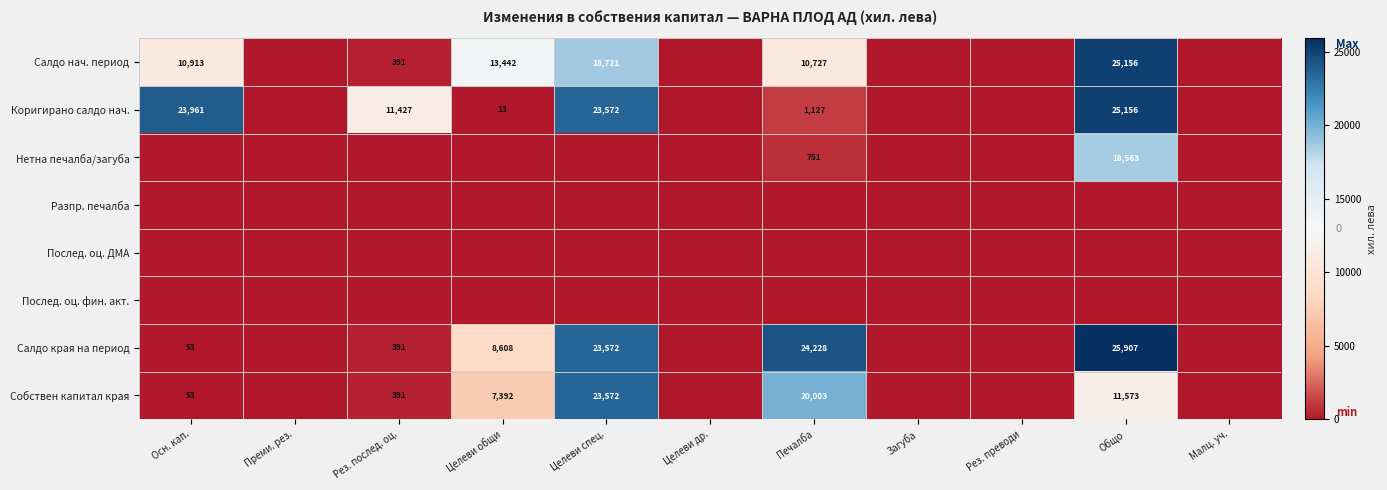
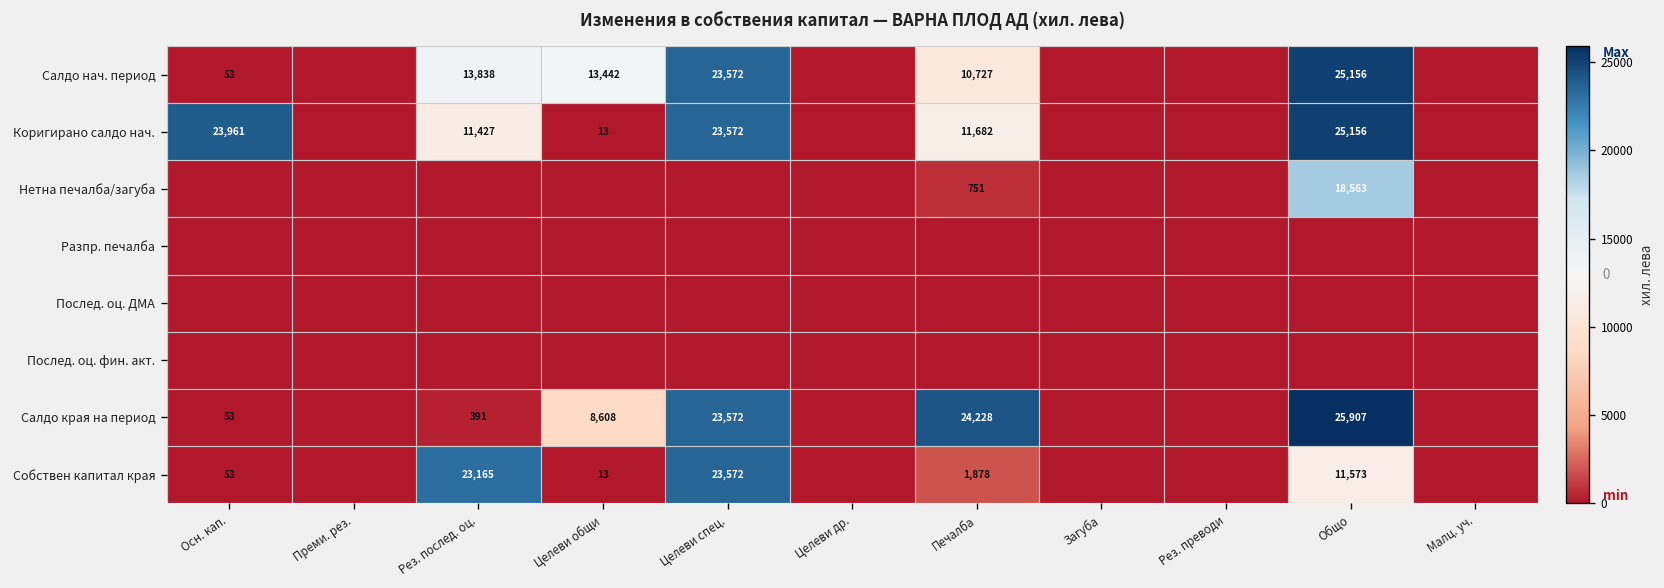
Салдо нач. период, Осн. кап.: 10,913 -> 53
Салдо нач. период, Рез. послед. оц.: 391 -> 13,838
Салдо нач. период, Целеви спец.: 18,721 -> 23,572
Коригирано салдо нач., Печалба: 1,127 -> 11,682
Собствен капитал края, Рез. послед. оц.: 391 -> 23,165
Собствен капитал края, Целеви общи: 7,392 -> 13
Собствен капитал края, Печалба: 20,003 -> 1,878
